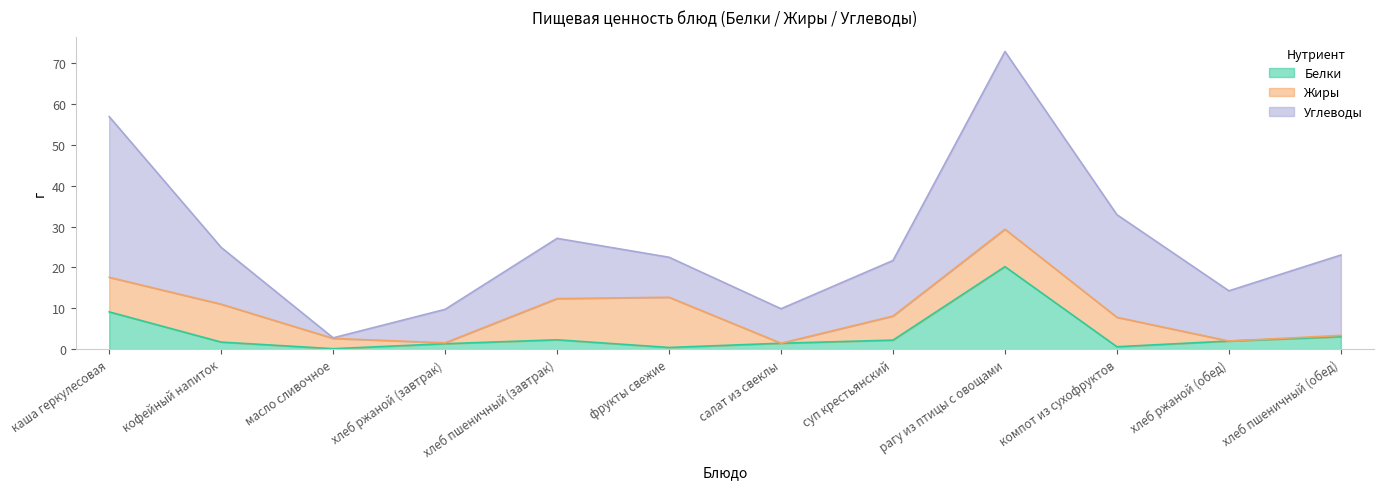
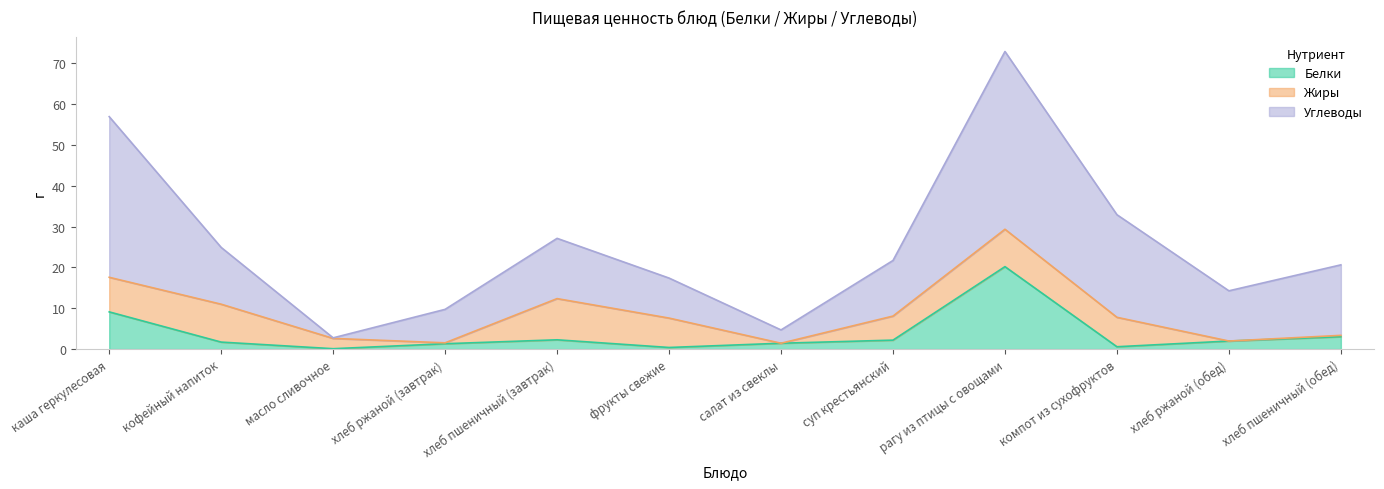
Жиры, фрукты свежие: 12 -> 7
Углеводы, салат из свеклы: 8 -> 3
Углеводы, хлеб пшеничный (обед): 20 -> 17
